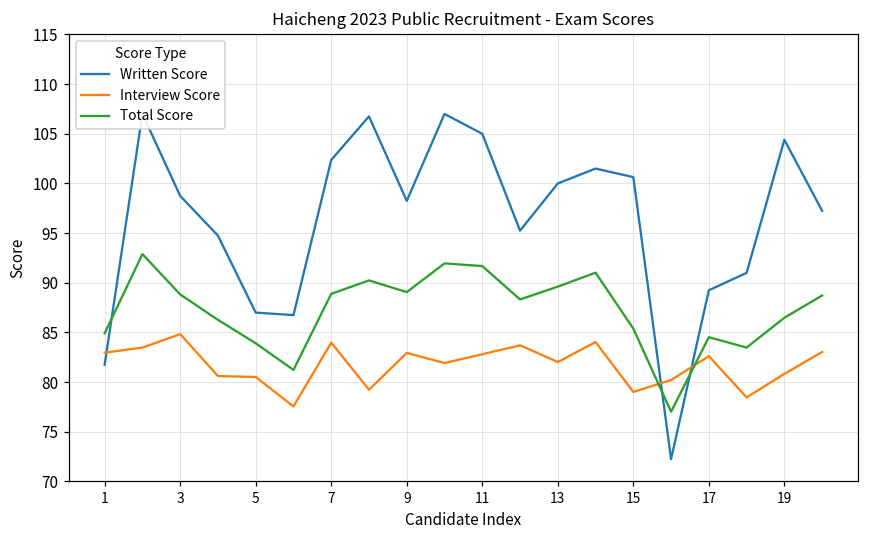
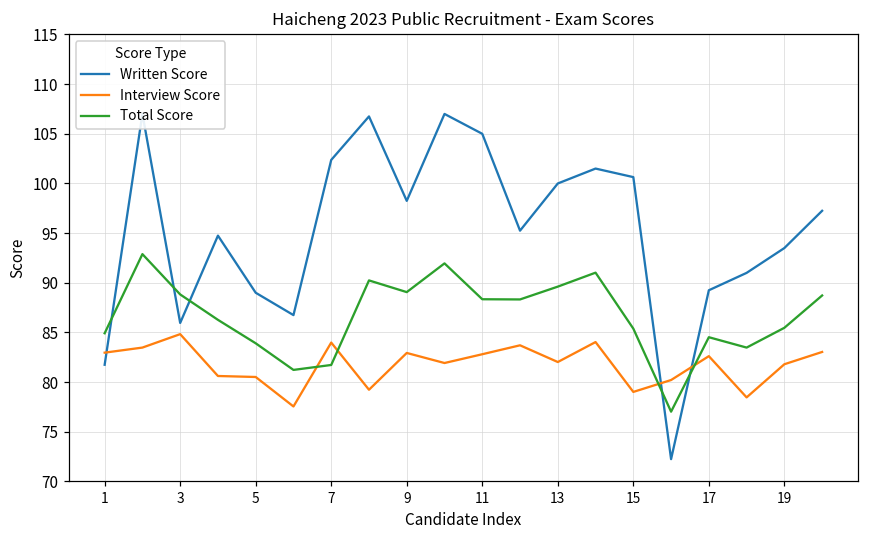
Written Score, 3: 99 -> 86
Written Score, 5: 87 -> 89
Total Score, 7: 89 -> 82
Total Score, 11: 92 -> 88
Written Score, 19: 104 -> 94
Interview Score, 19: 81 -> 82
Total Score, 19: 86 -> 85
